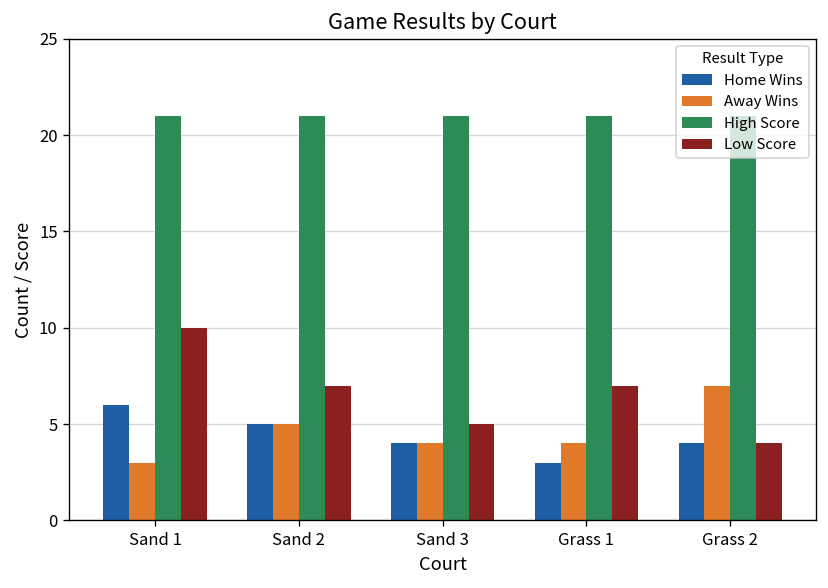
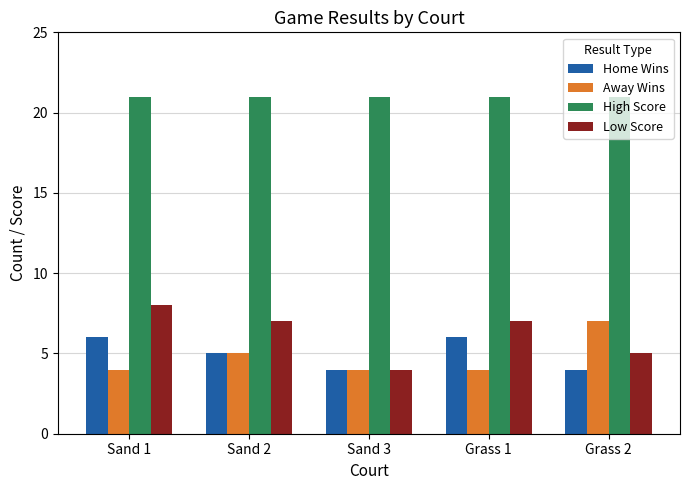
Away Wins, Sand 1: 3 -> 4
Low Score, Sand 1: 10 -> 8
Low Score, Sand 3: 5 -> 4
Home Wins, Grass 1: 3 -> 6
Low Score, Grass 2: 4 -> 5
